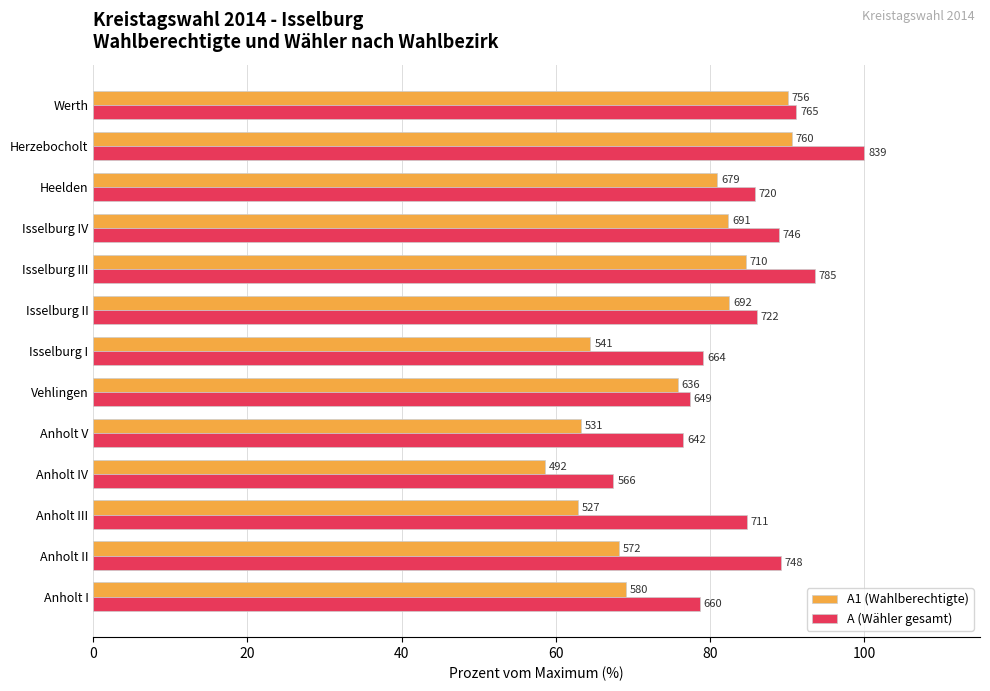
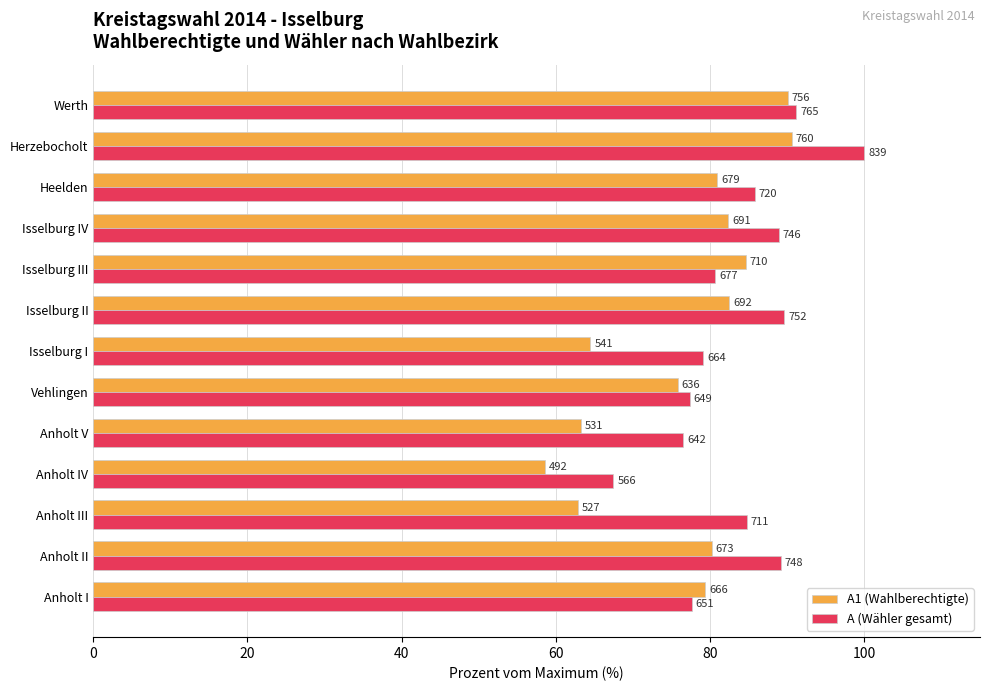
A (Wähler gesamt), Isselburg III: 785 -> 677
A (Wähler gesamt), Isselburg II: 722 -> 752
A1 (Wahlberechtigte), Anholt II: 572 -> 673
A1 (Wahlberechtigte), Anholt I: 580 -> 666
A (Wähler gesamt), Anholt I: 660 -> 651
